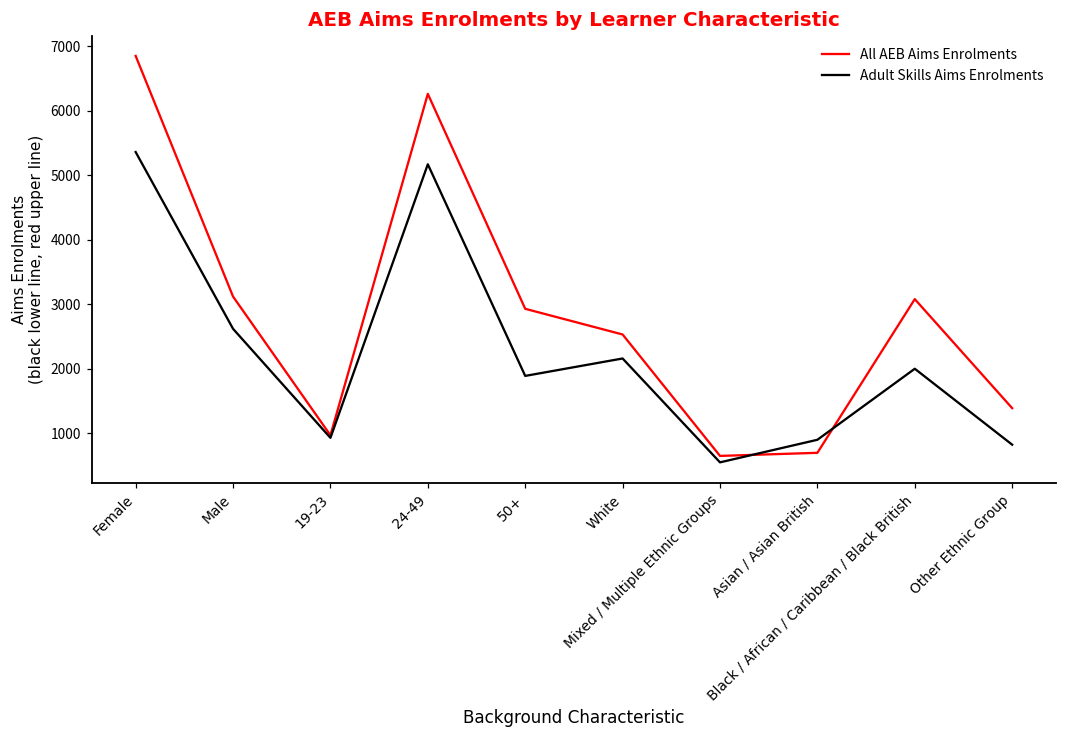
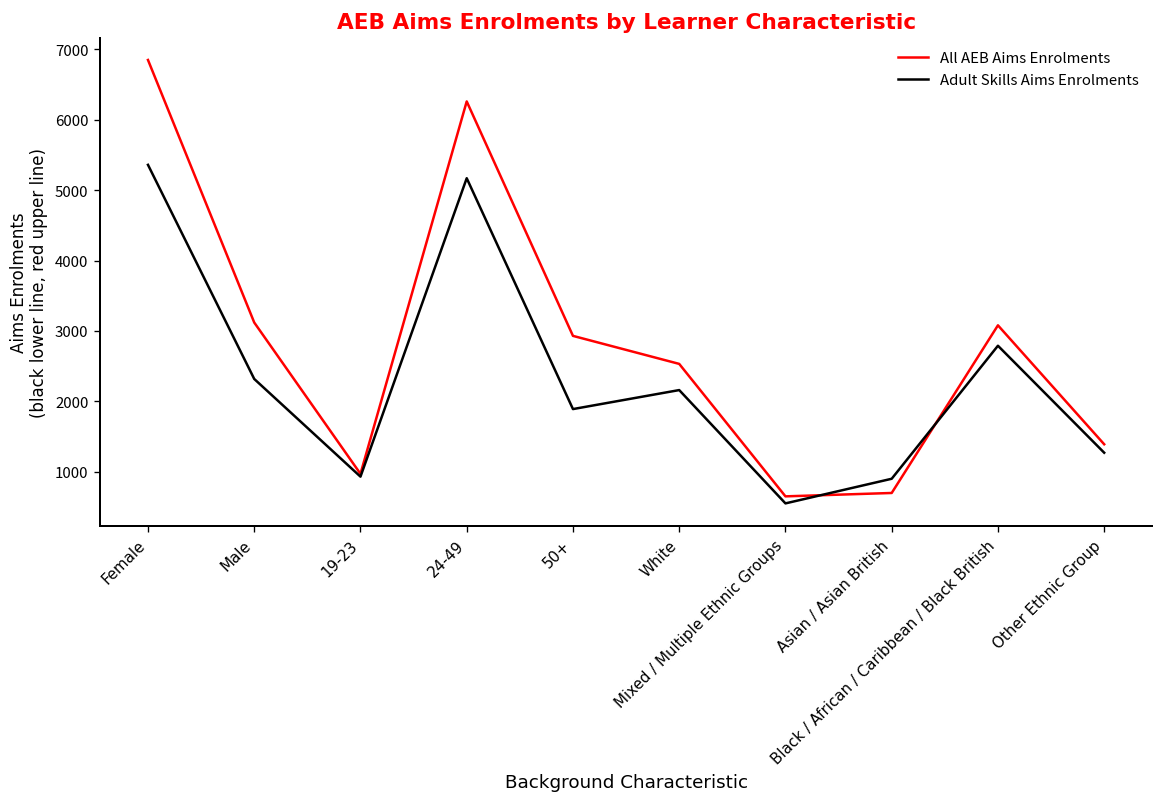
Adult Skills Aims Enrolments, Male: 2600 -> 2300
Adult Skills Aims Enrolments, Black / African / Caribbean / Black British: 2000 -> 2800
Adult Skills Aims Enrolments, Other Ethnic Group: 800 -> 1300
